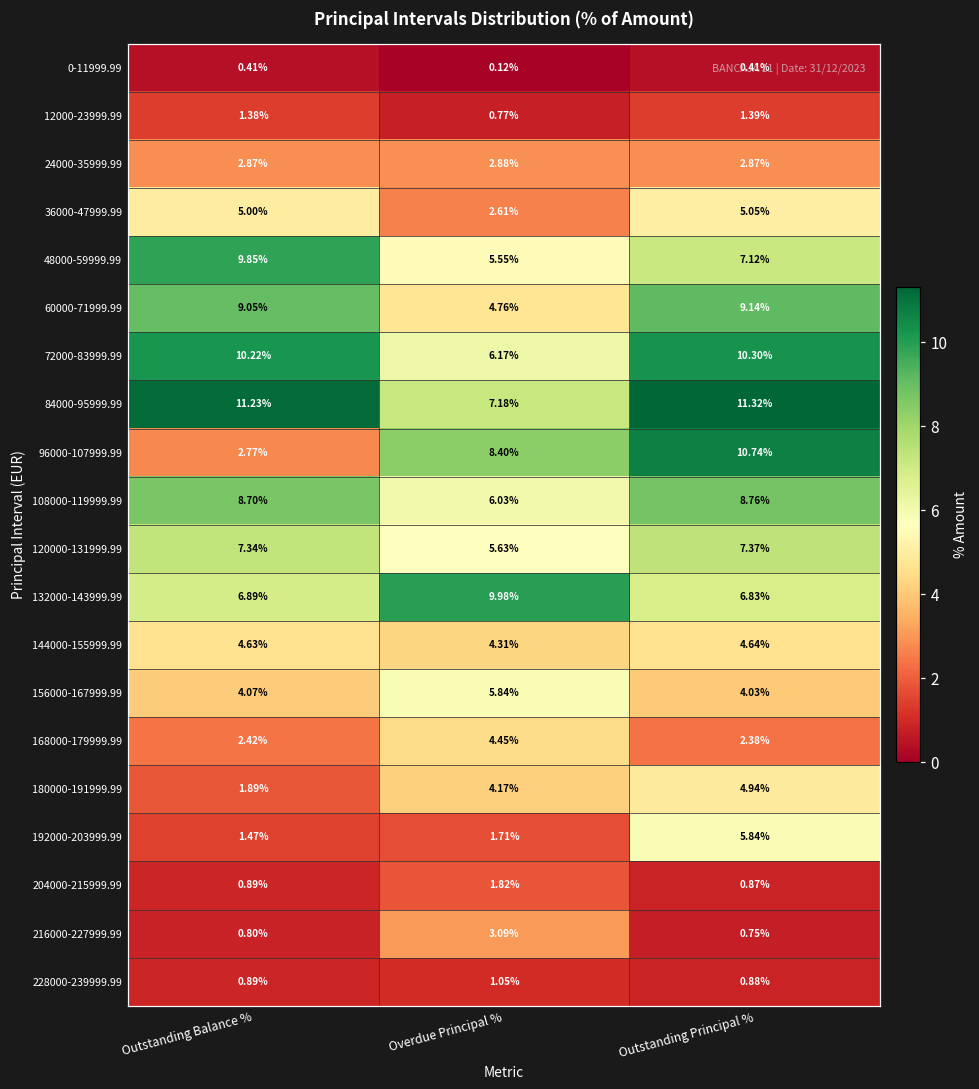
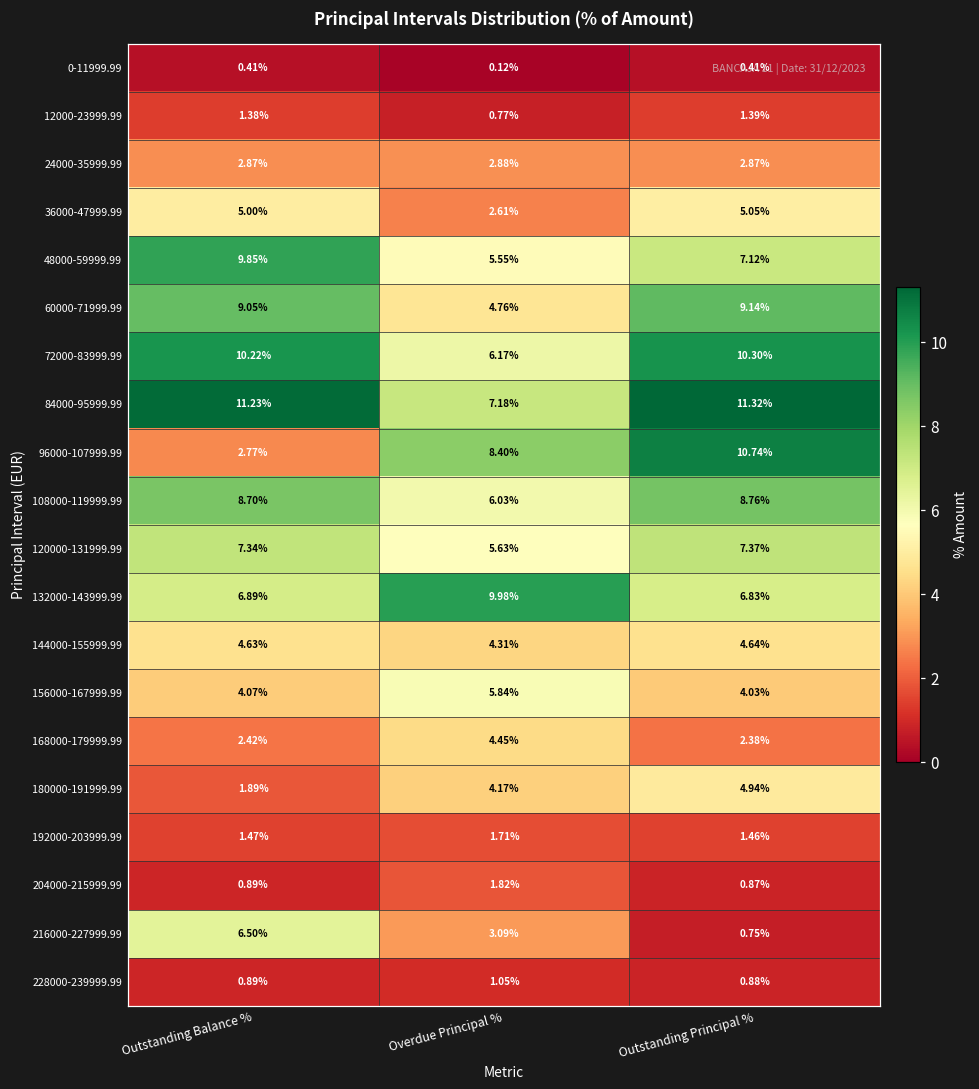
192000-203999.99, Outstanding Principal %: 5.84% -> 1.46%
216000-227999.99, Outstanding Balance %: 0.80% -> 6.50%
